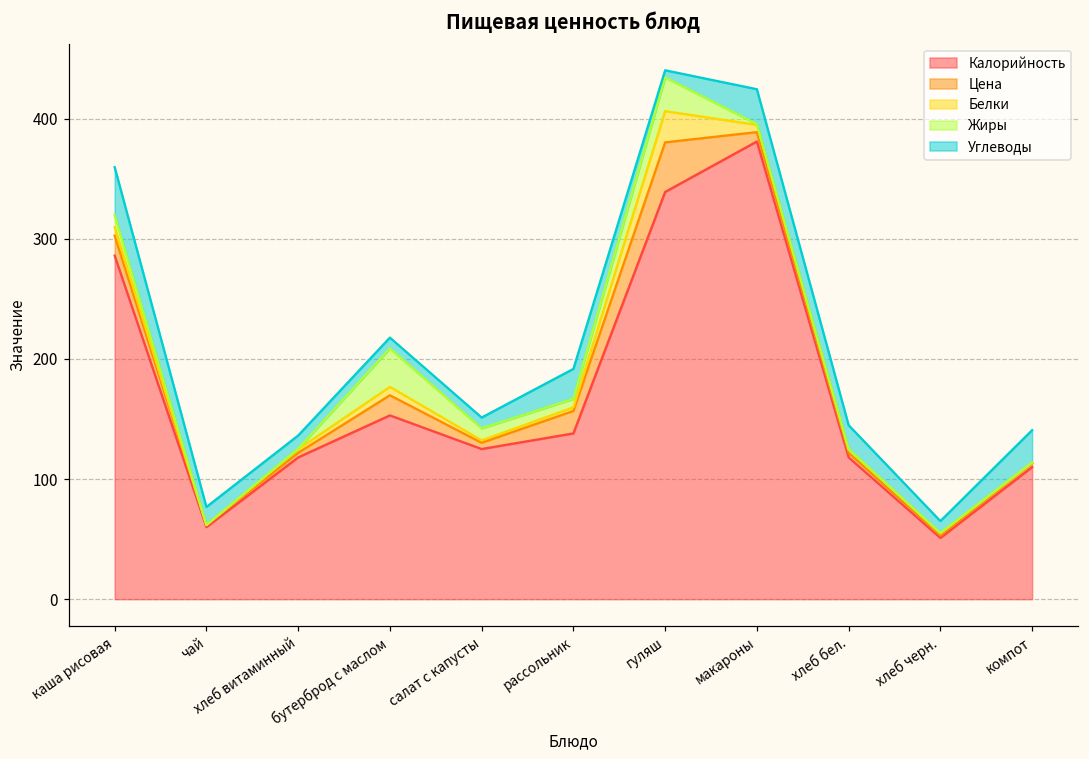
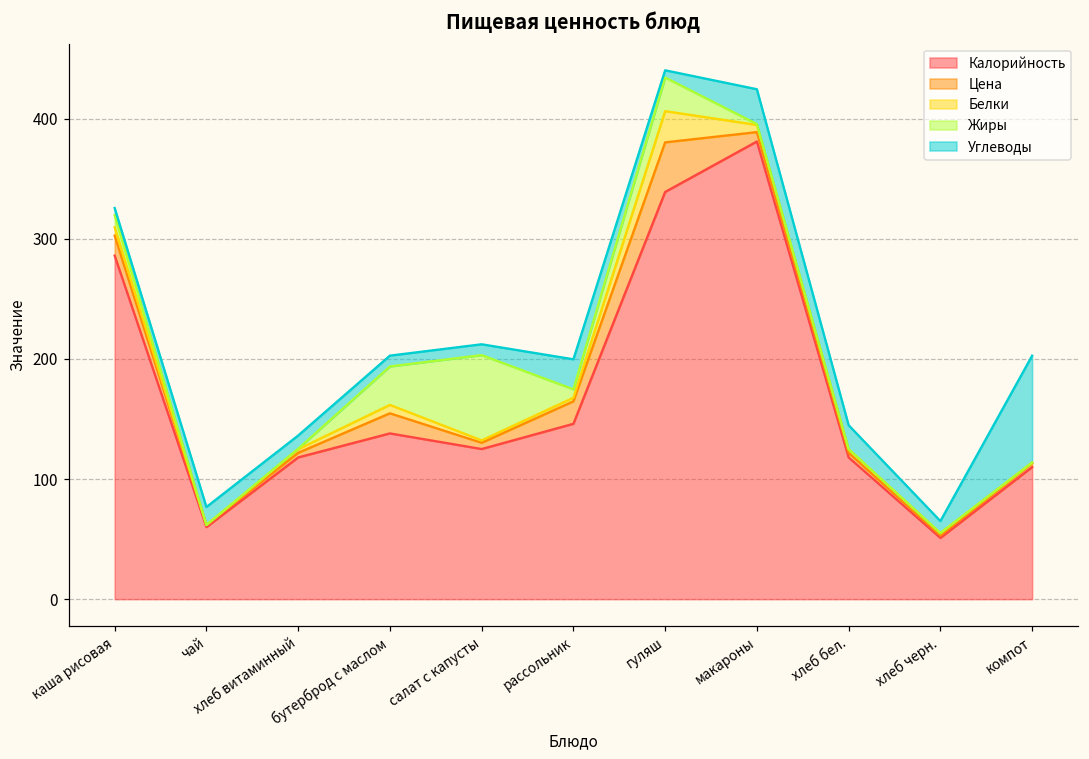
Углеводы, каша рисовая: 40 -> 6
Калорийность, бутерброд с маслом: 153 -> 138
Жиры, салат с капусты: 10 -> 71
Калорийность, рассольник: 138 -> 146
Углеводы, компот: 27 -> 89
